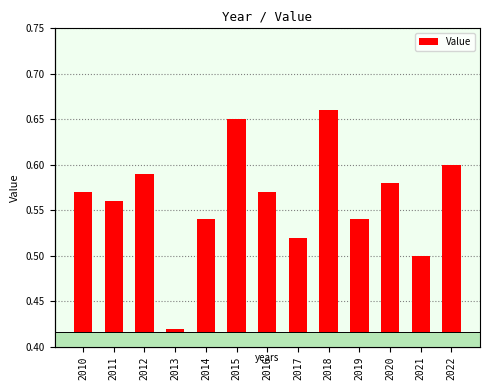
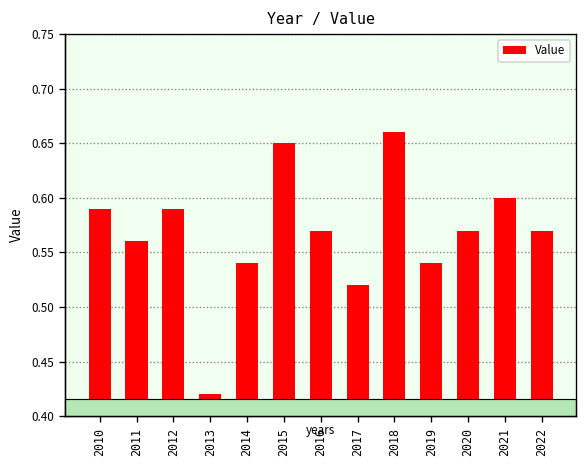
2010: 0.57 -> 0.59
2020: 0.58 -> 0.57
2021: 0.5 -> 0.6
2022: 0.60 -> 0.57
